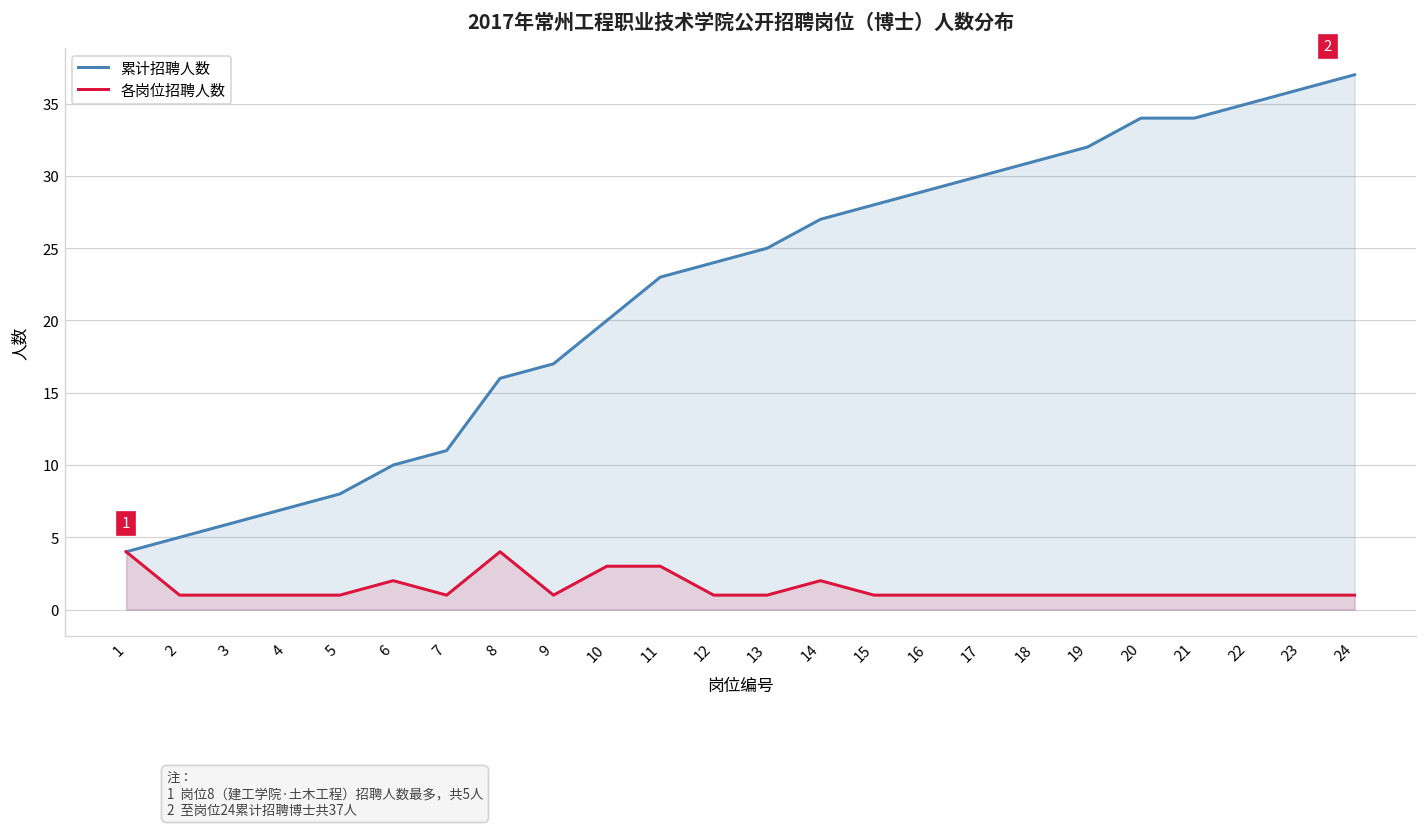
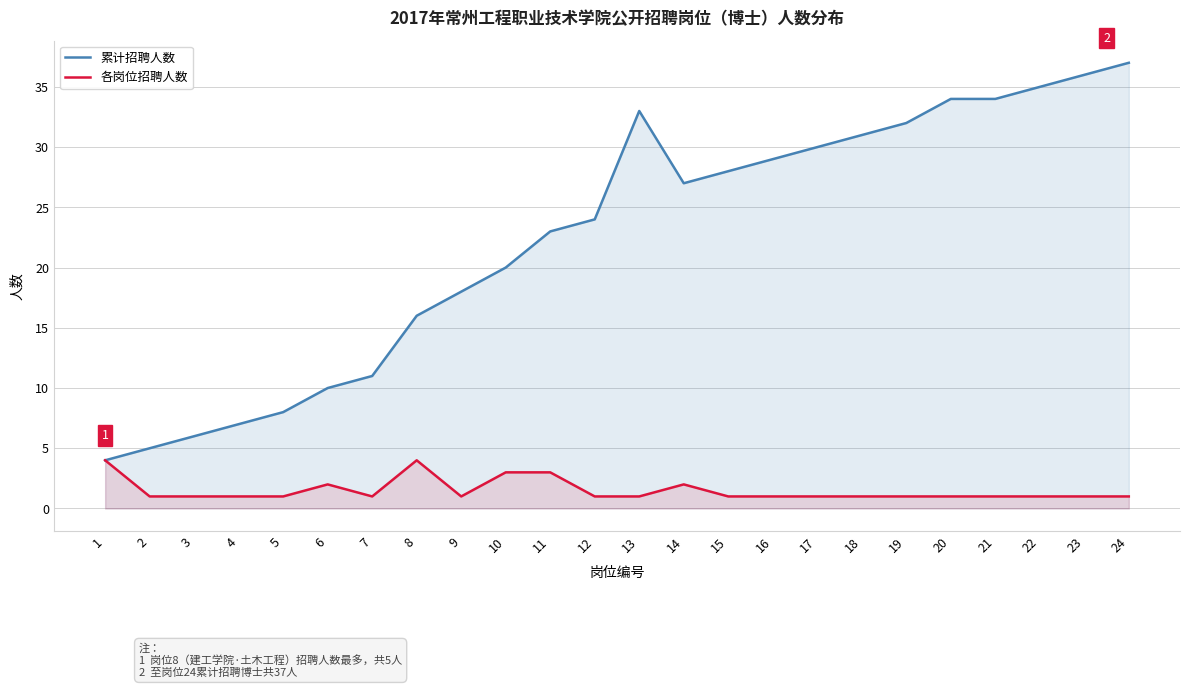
累计招聘人数, 9: 17 -> 18
累计招聘人数, 13: 25 -> 33
